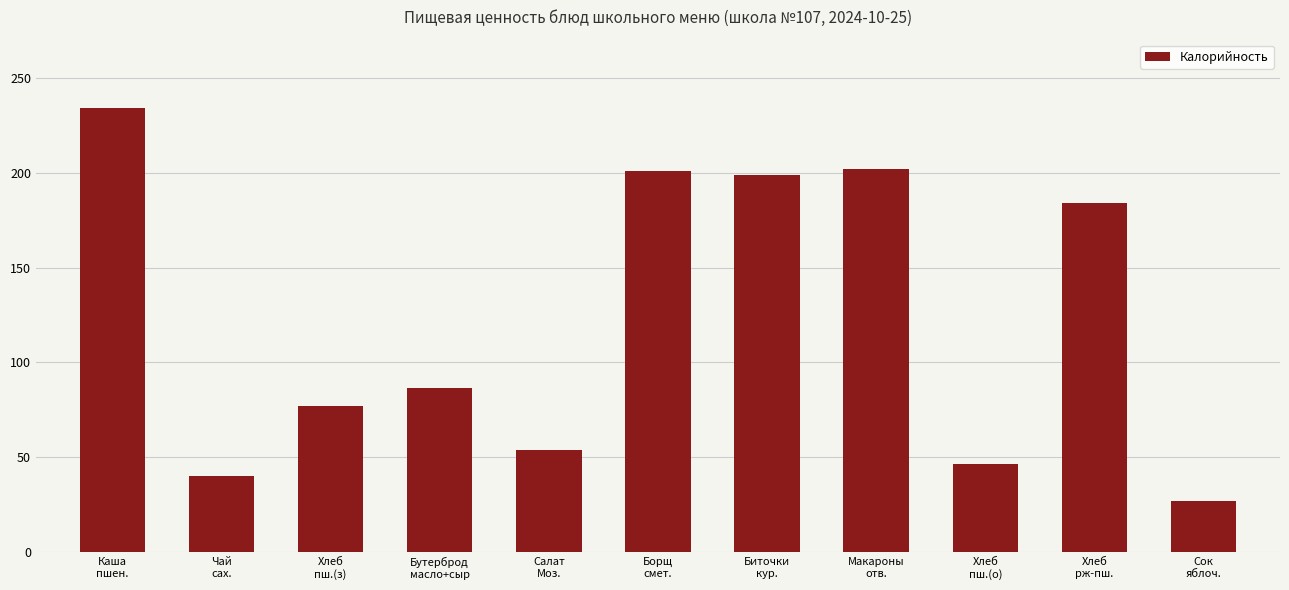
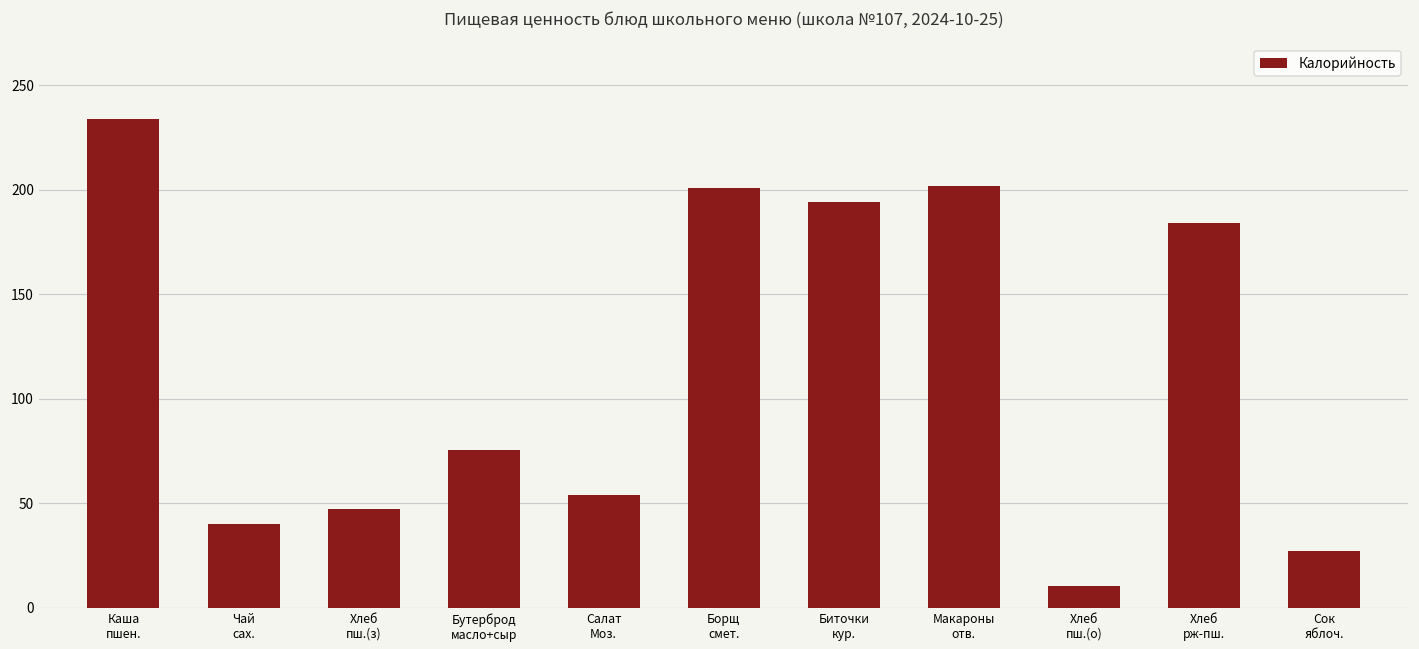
Хлеб пш.(з): 77 -> 47
Бутерброд масло+сыр: 86 -> 75
Биточки кур.: 199 -> 194
Хлеб пш.(о): 47 -> 10
